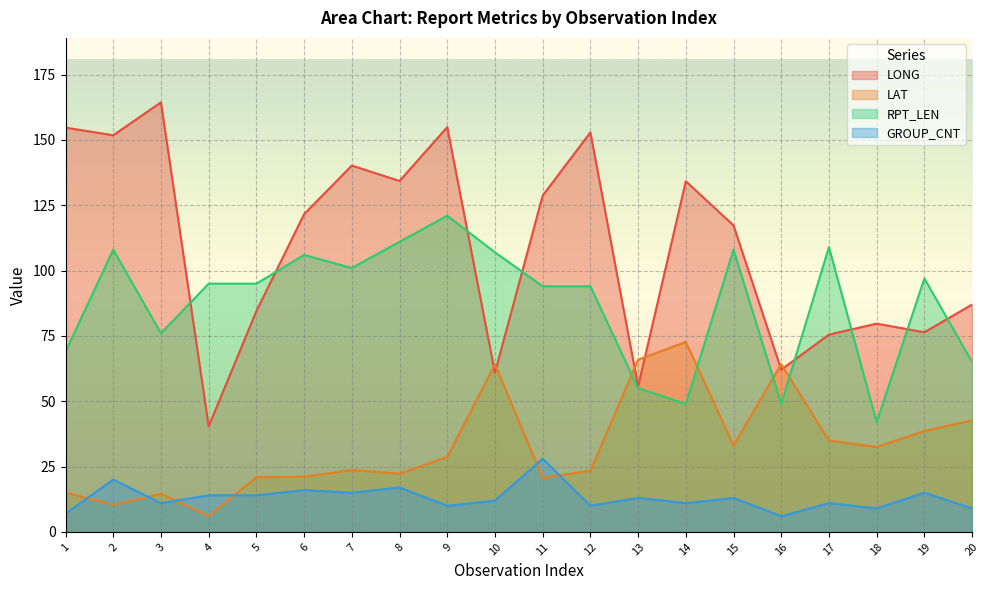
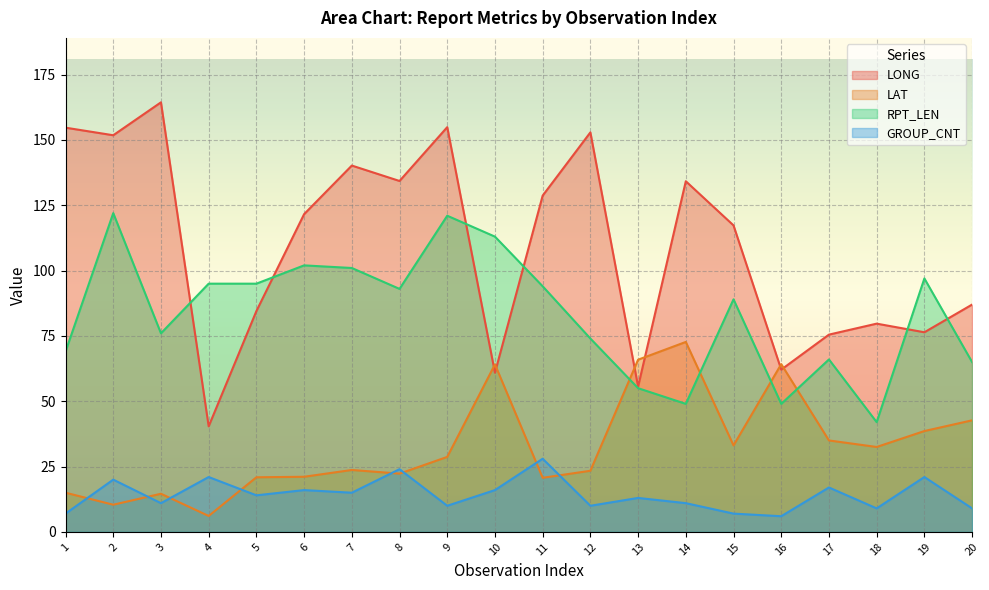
RPT_LEN, 2: 108 -> 122
GROUP_CNT, 4: 14 -> 21
RPT_LEN, 6: 106 -> 102
RPT_LEN, 8: 111 -> 93
GROUP_CNT, 8: 17 -> 24
RPT_LEN, 10: 107 -> 113
GROUP_CNT, 10: 12 -> 16
RPT_LEN, 12: 94 -> 74
RPT_LEN, 15: 108 -> 89
GROUP_CNT, 15: 13 -> 7
RPT_LEN, 17: 109 -> 66
GROUP_CNT, 17: 11 -> 17
GROUP_CNT, 19: 15 -> 21
